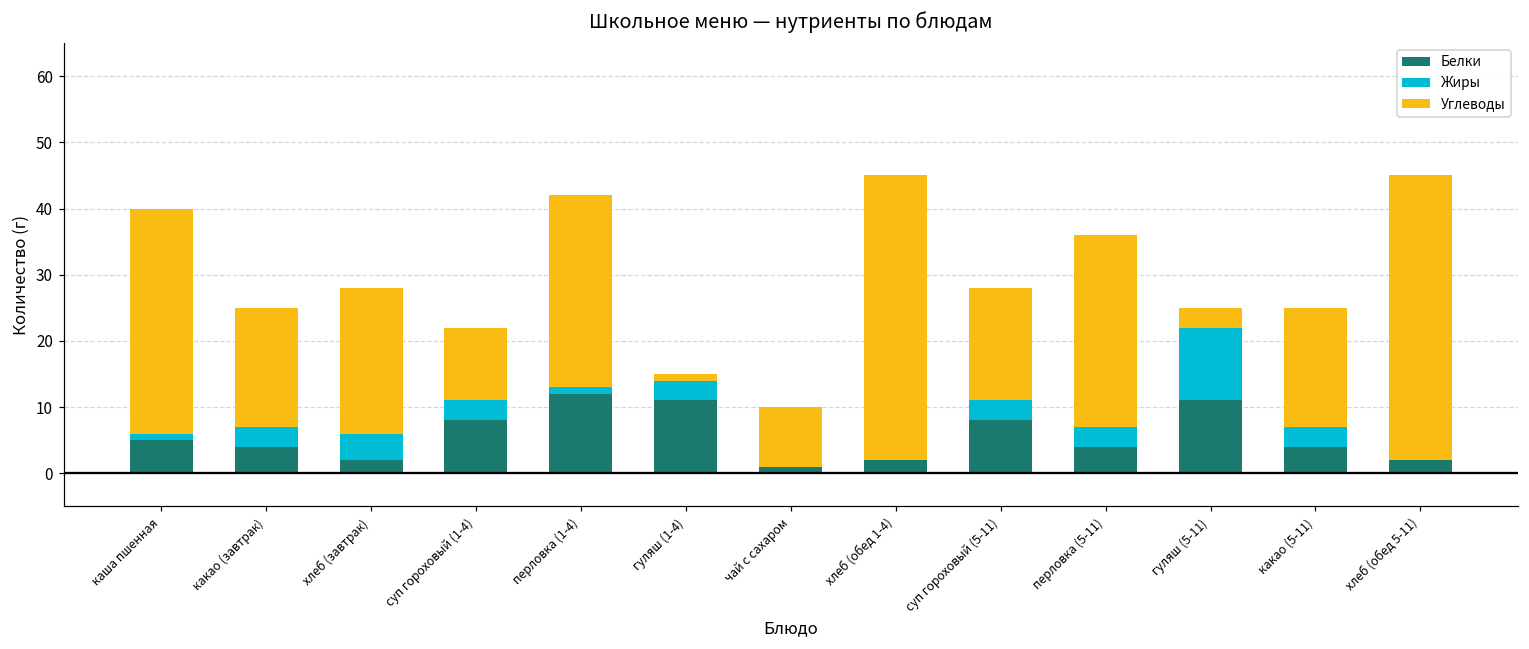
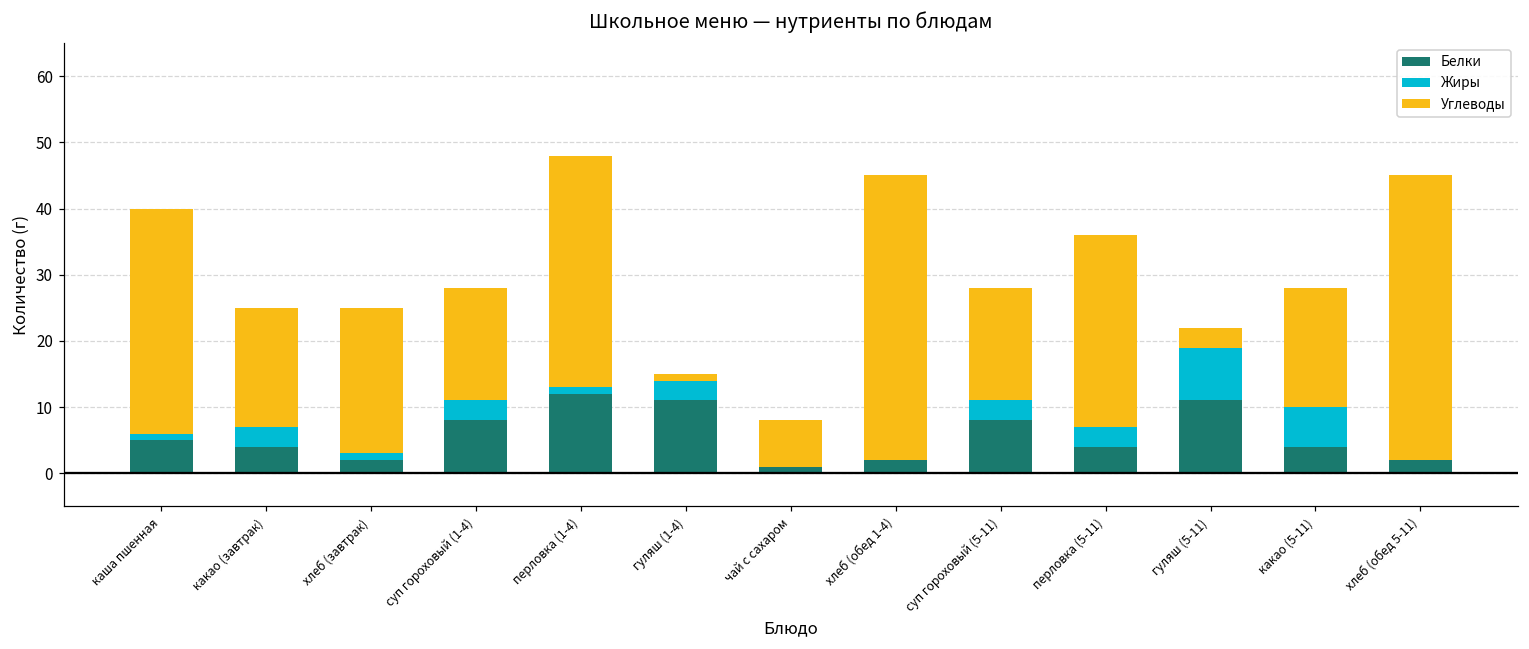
Жиры, хлеб (завтрак): 4 -> 1
Углеводы, суп гороховый (1-4): 11 -> 17
Углеводы, перловка (1-4): 29 -> 35
Углеводы, чай с сахаром: 9 -> 7
Жиры, гуляш (5-11): 11 -> 8
Жиры, какао (5-11): 3 -> 6
